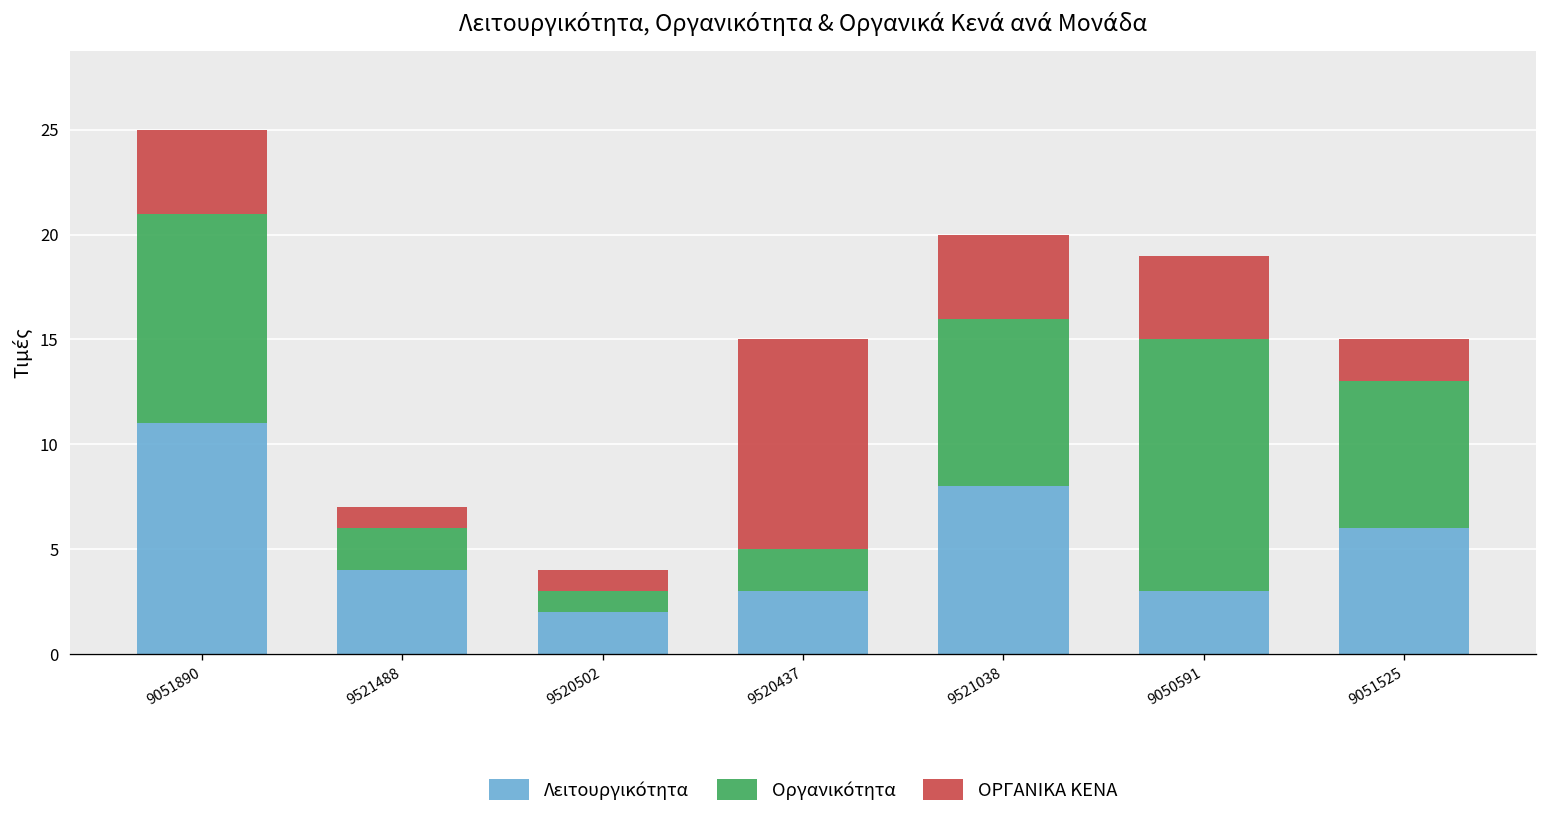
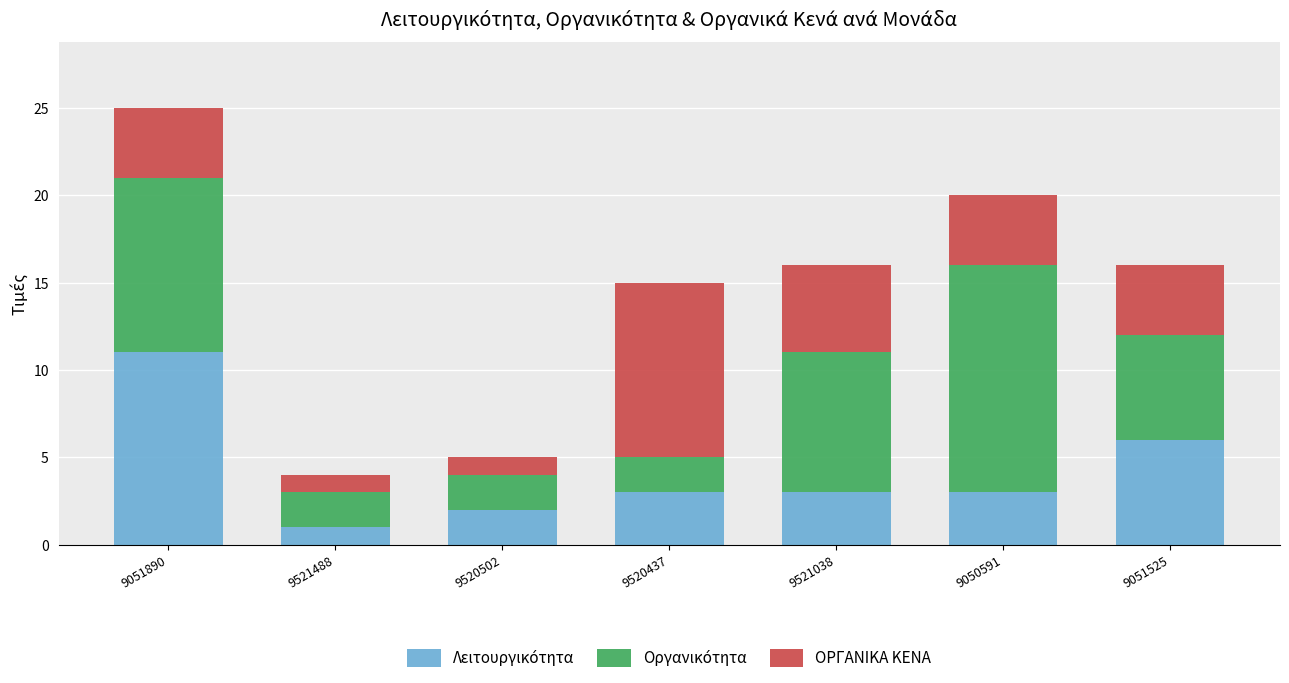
Λειτουργικότητα, 9521488: 4 -> 1
Οργανικότητα, 9520502: 1 -> 2
Λειτουργικότητα, 9521038: 8 -> 3
ΟΡΓΑΝΙΚΑ ΚΕΝΑ, 9521038: 4 -> 5
Οργανικότητα, 9050591: 12 -> 13
Οργανικότητα, 9051525: 7 -> 6
ΟΡΓΑΝΙΚΑ ΚΕΝΑ, 9051525: 2 -> 4
